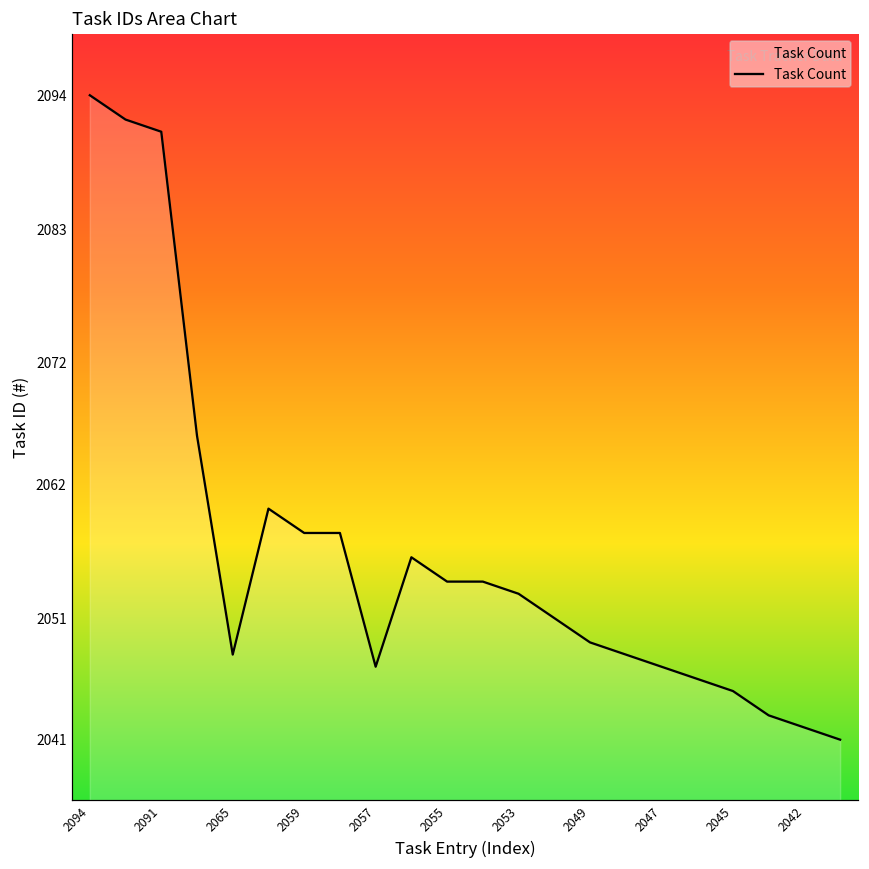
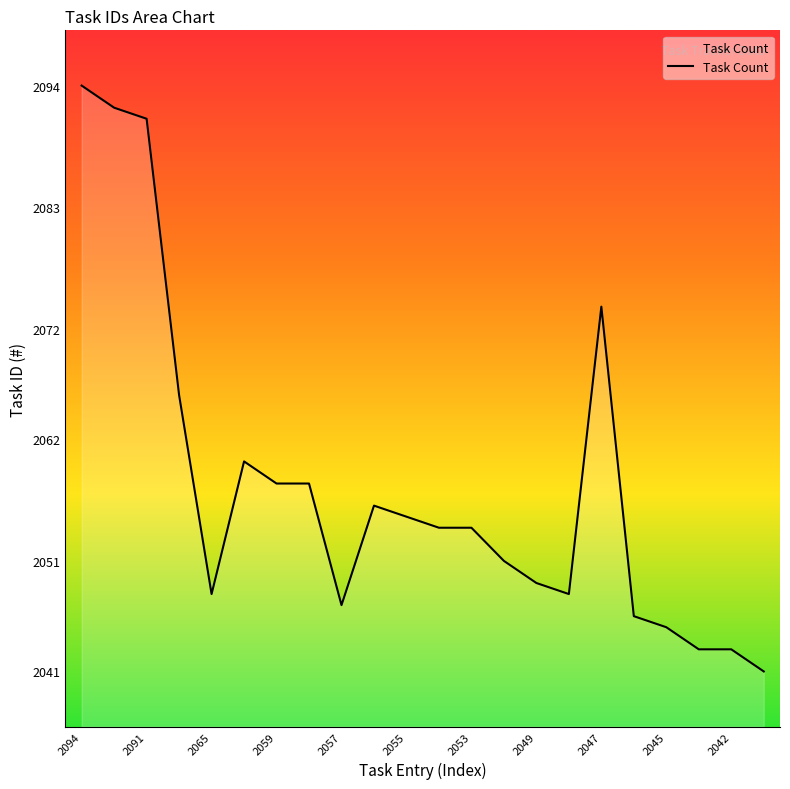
2055: 2054 -> 2055
2053: 2053 -> 2054
2047: 2047 -> 2074
2042: 2042 -> 2043
